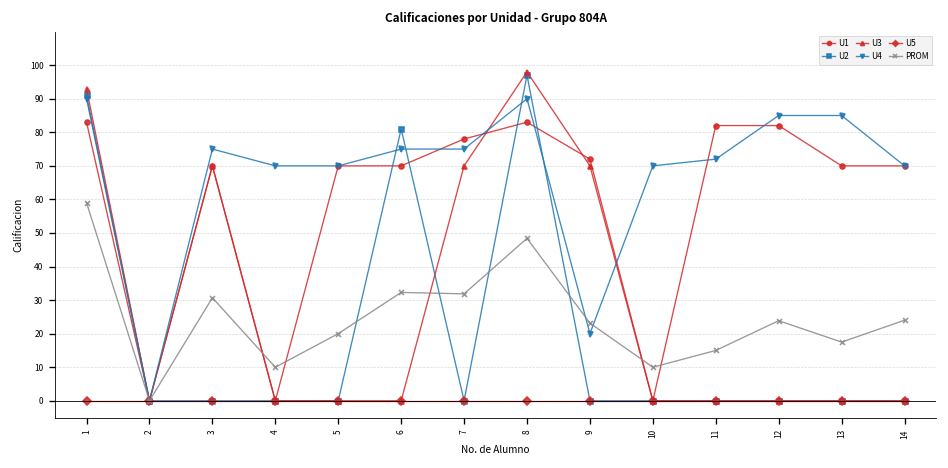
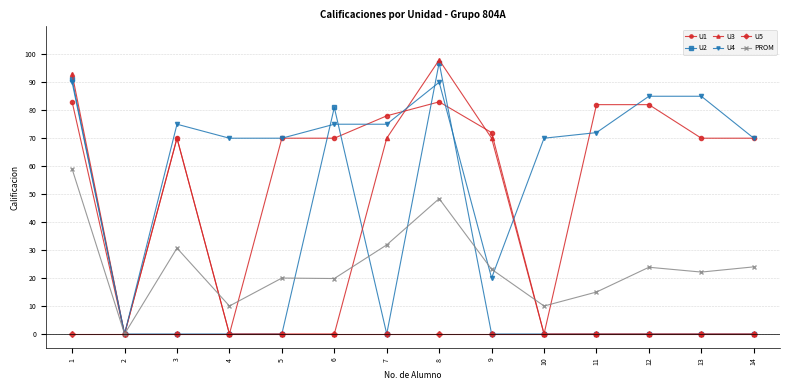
PROM, 6: 32 -> 20
PROM, 13: 17 -> 22
